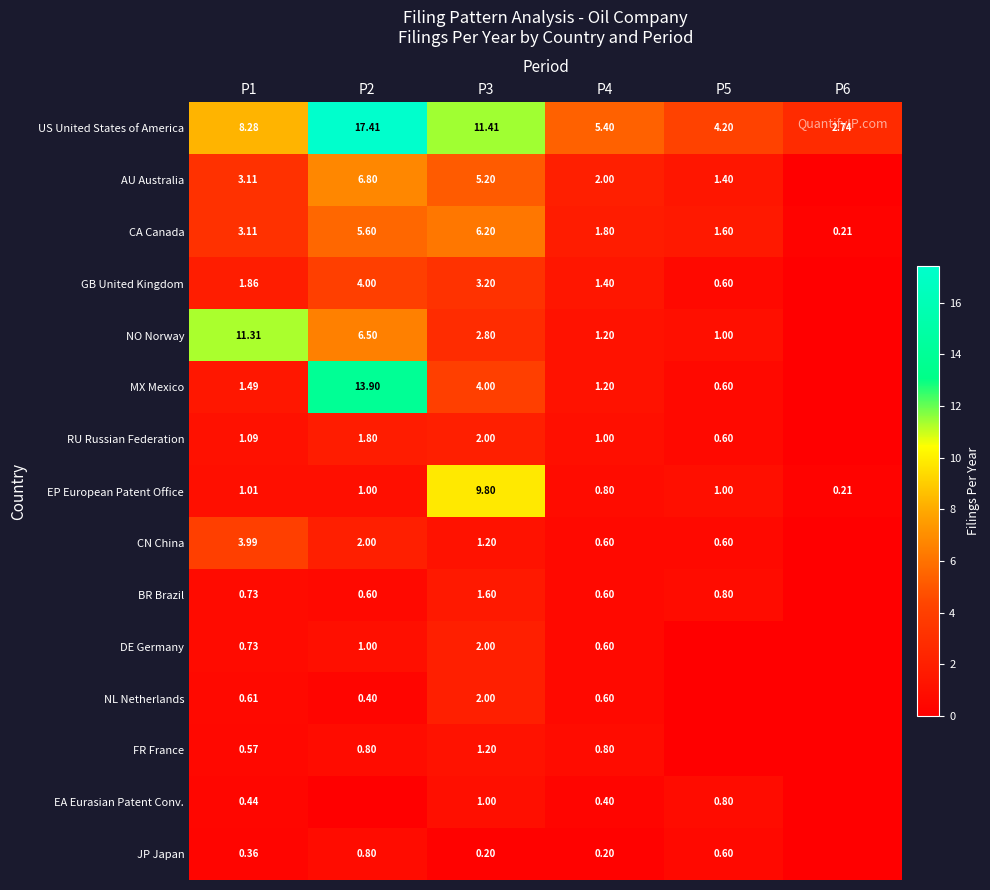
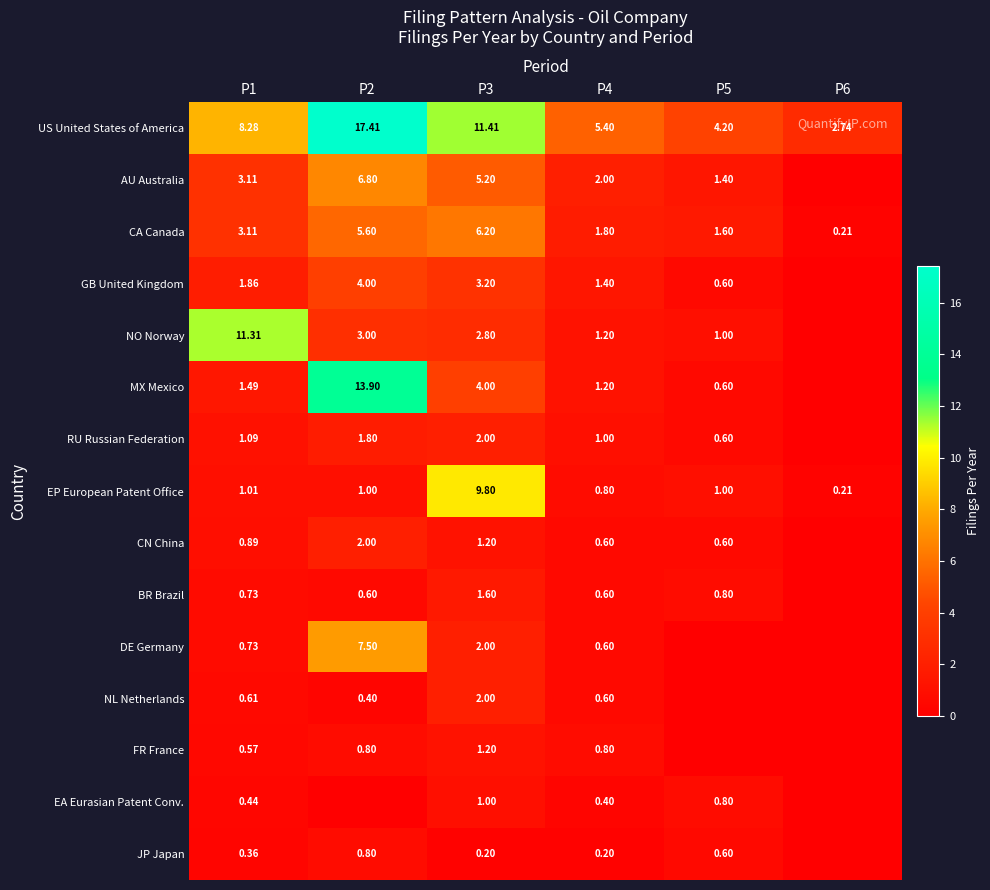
NO Norway, P2: 6.50 -> 3.00
CN China, P1: 3.99 -> 0.89
DE Germany, P2: 1.00 -> 7.50
